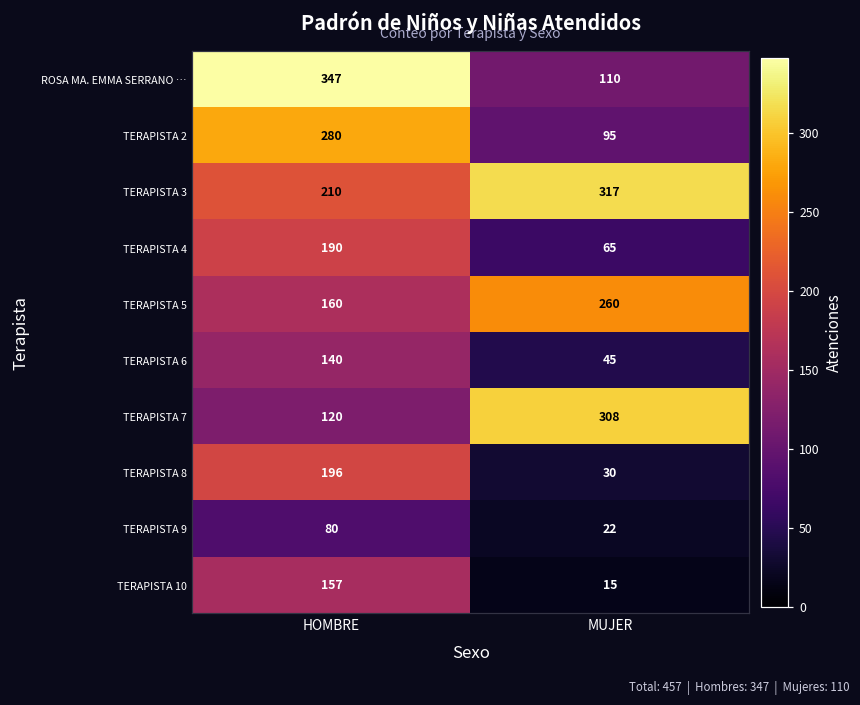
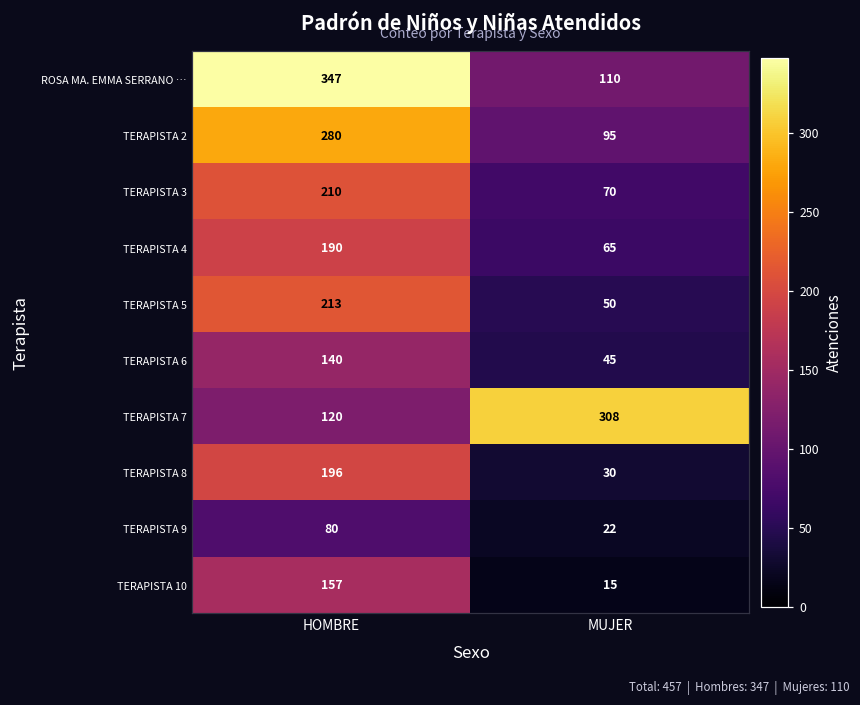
TERAPISTA 3, MUJER: 317 -> 70
TERAPISTA 5, HOMBRE: 160 -> 213
TERAPISTA 5, MUJER: 260 -> 50
